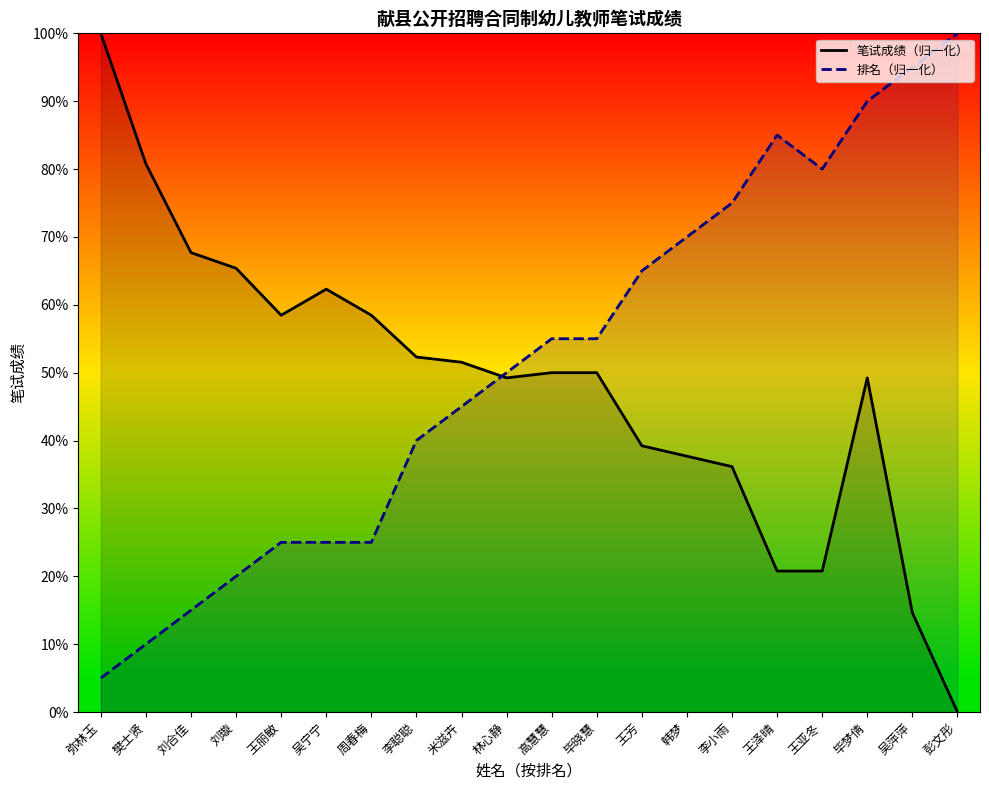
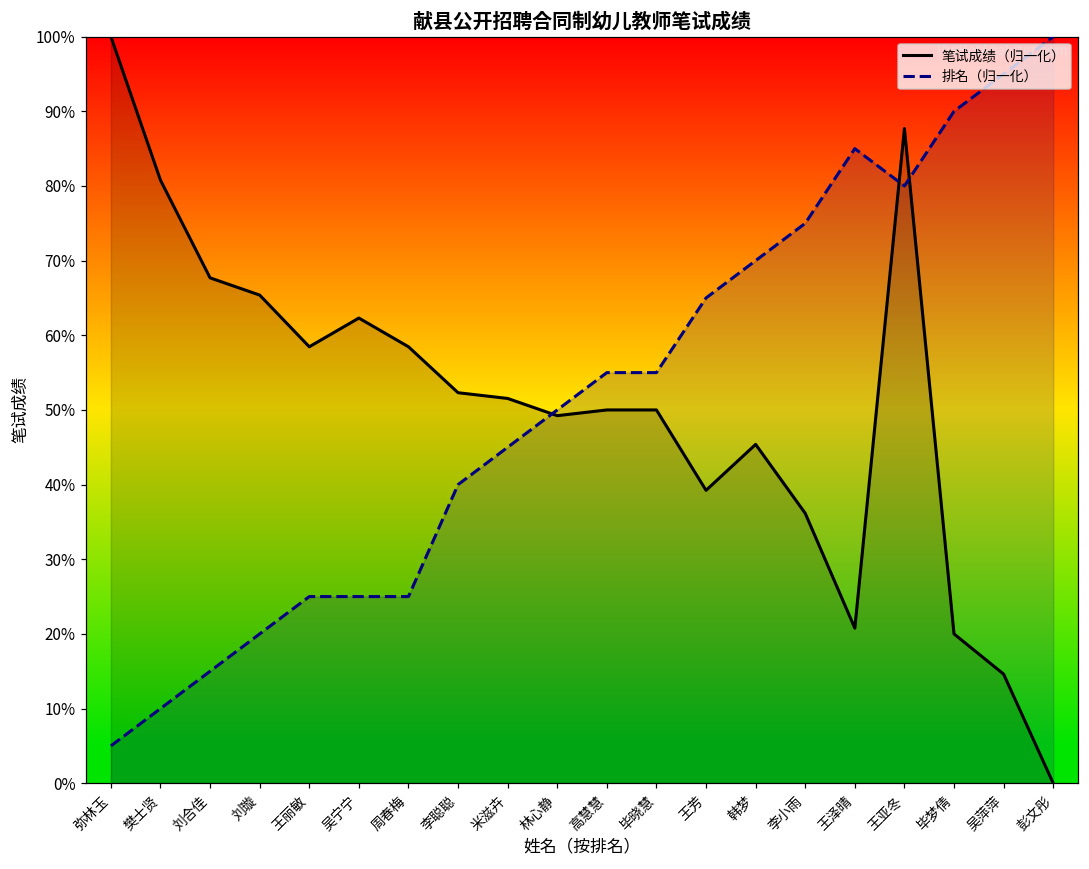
笔试成绩（归一化）, 韩梦: 38% -> 45%
笔试成绩（归一化）, 王亚冬: 21% -> 88%
笔试成绩（归一化）, 毕梦倩: 49% -> 20%
